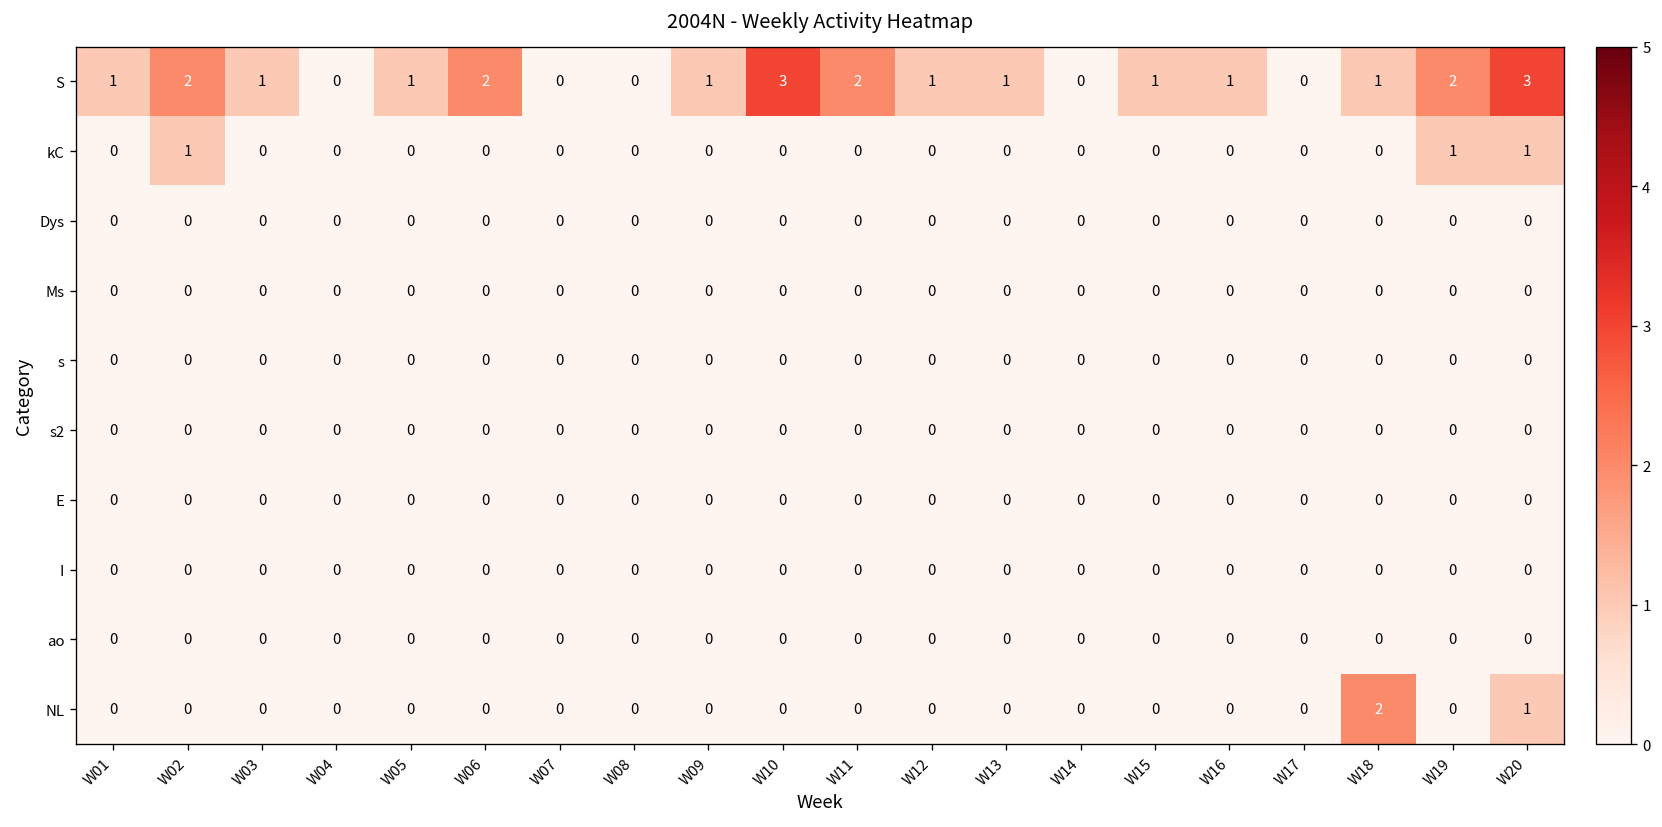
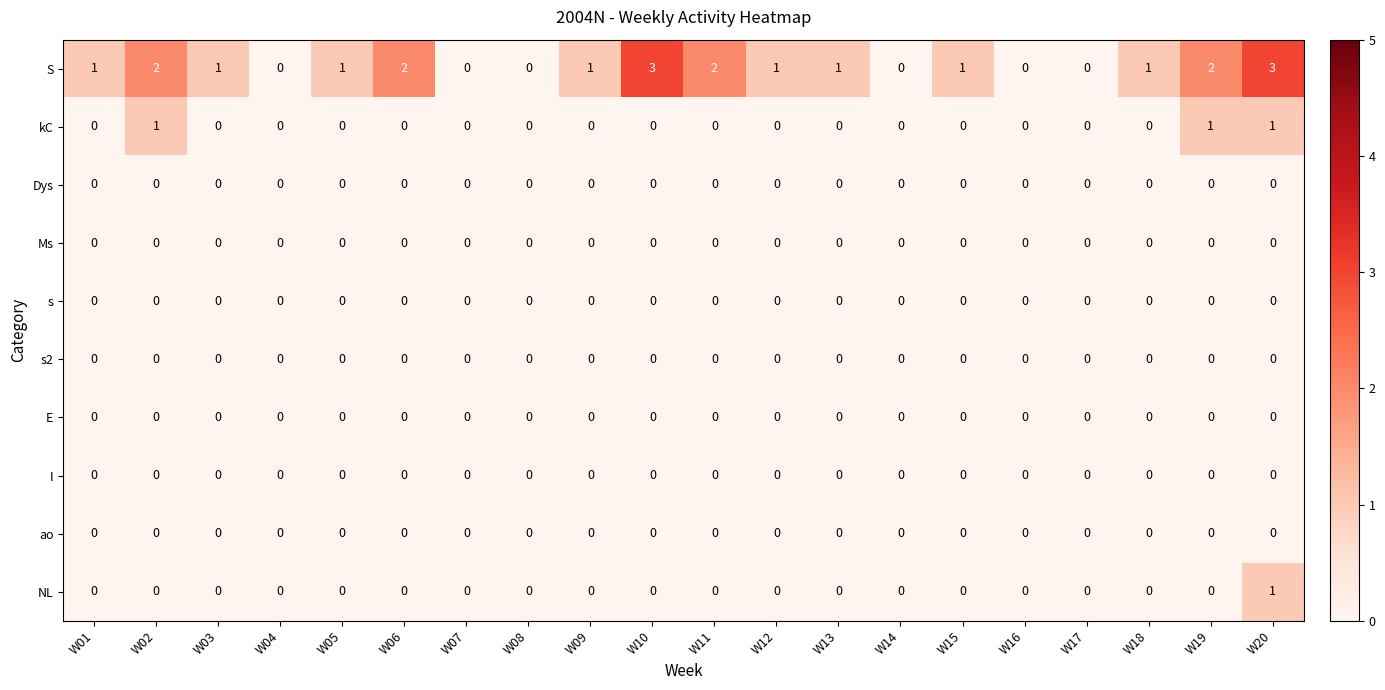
S, W16: 1 -> 0
NL, W18: 2 -> 0
